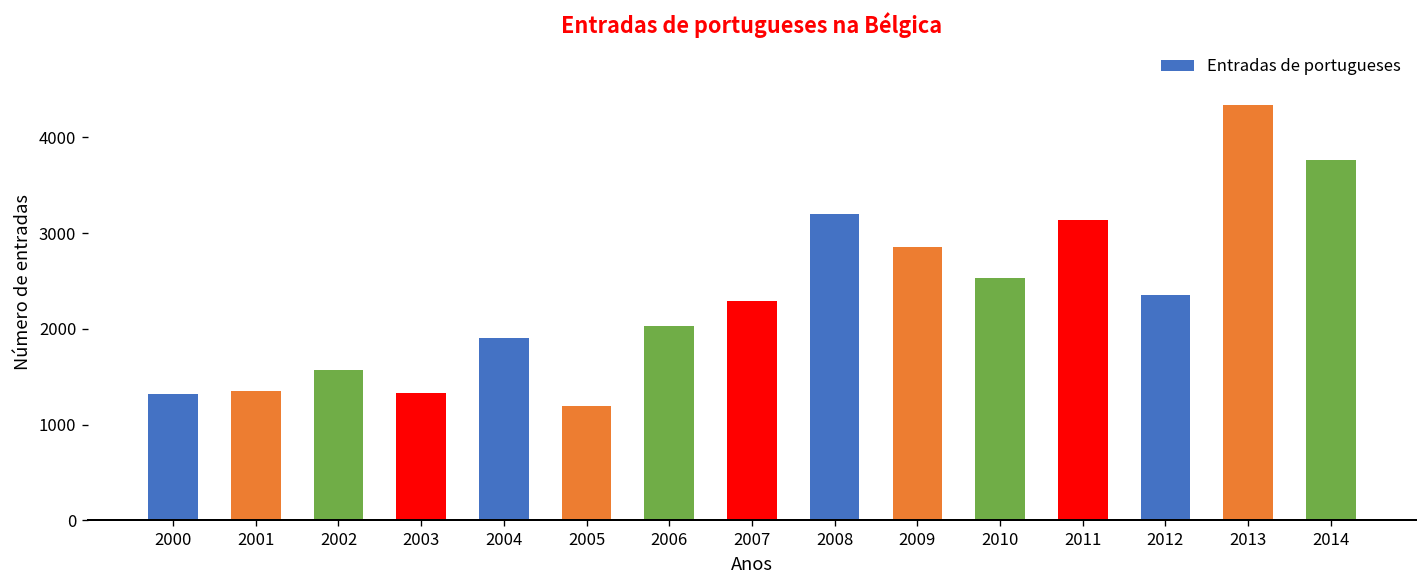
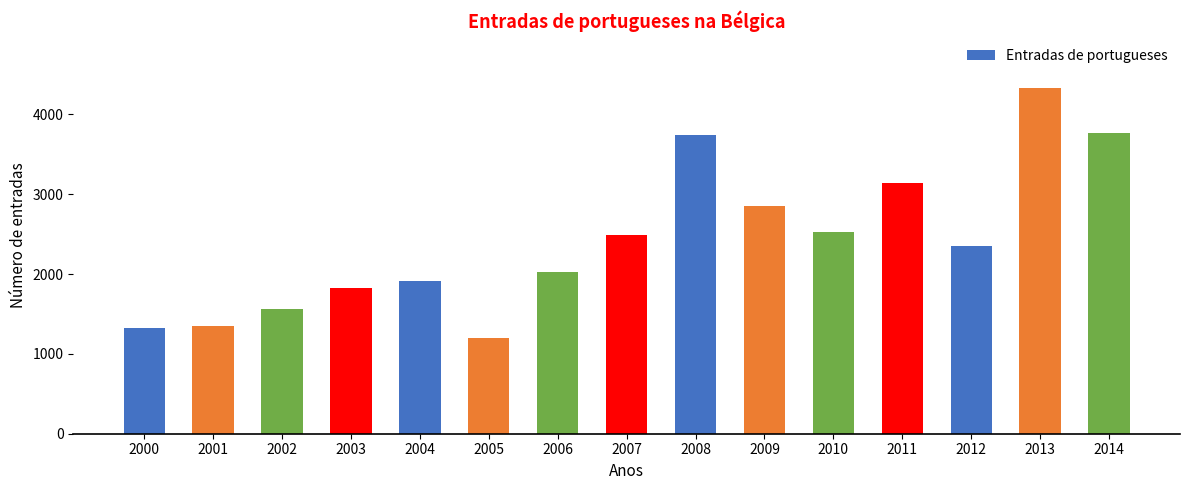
2003: 1300 -> 1800
2007: 2300 -> 2500
2008: 3200 -> 3700
